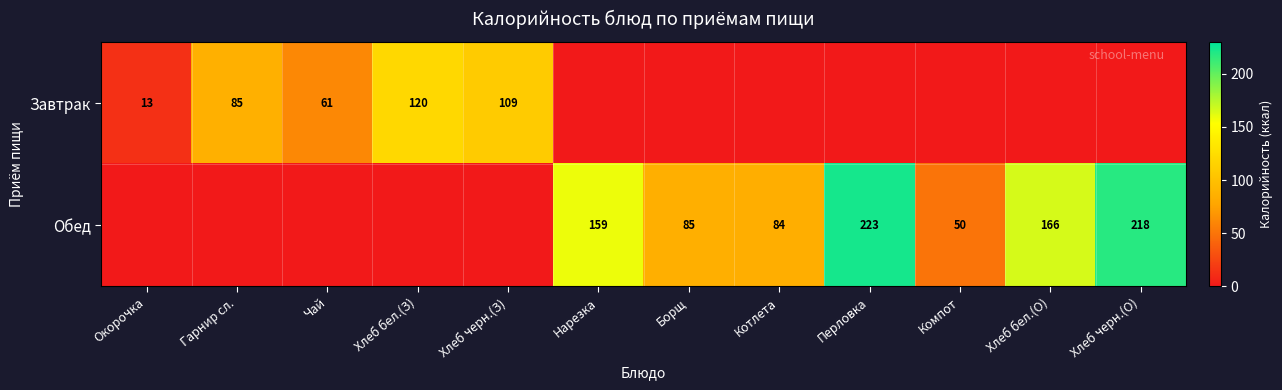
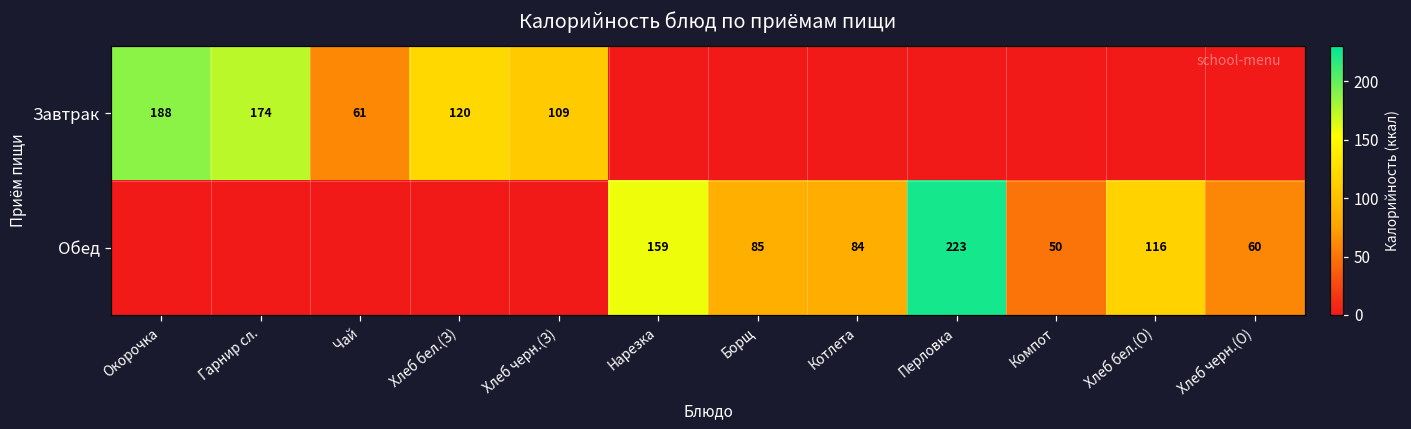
Завтрак, Окорочка: 13 -> 188
Завтрак, Гарнир сл.: 85 -> 174
Обед, Хлеб бел.(О): 166 -> 116
Обед, Хлеб черн.(О): 218 -> 60
